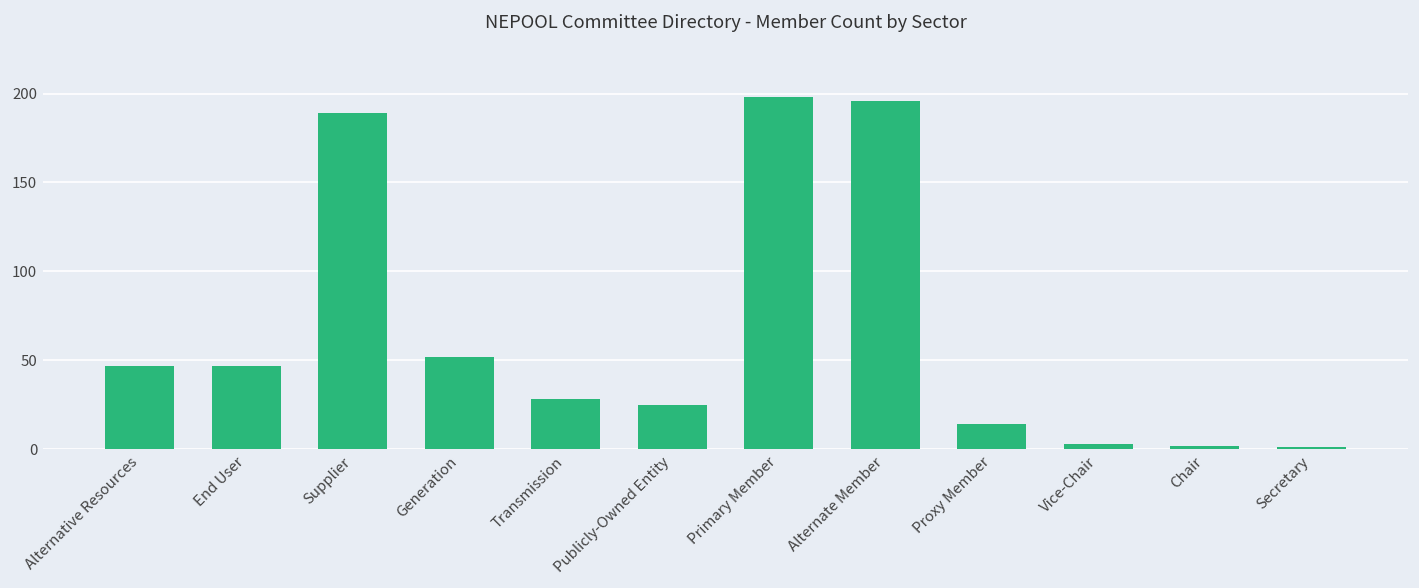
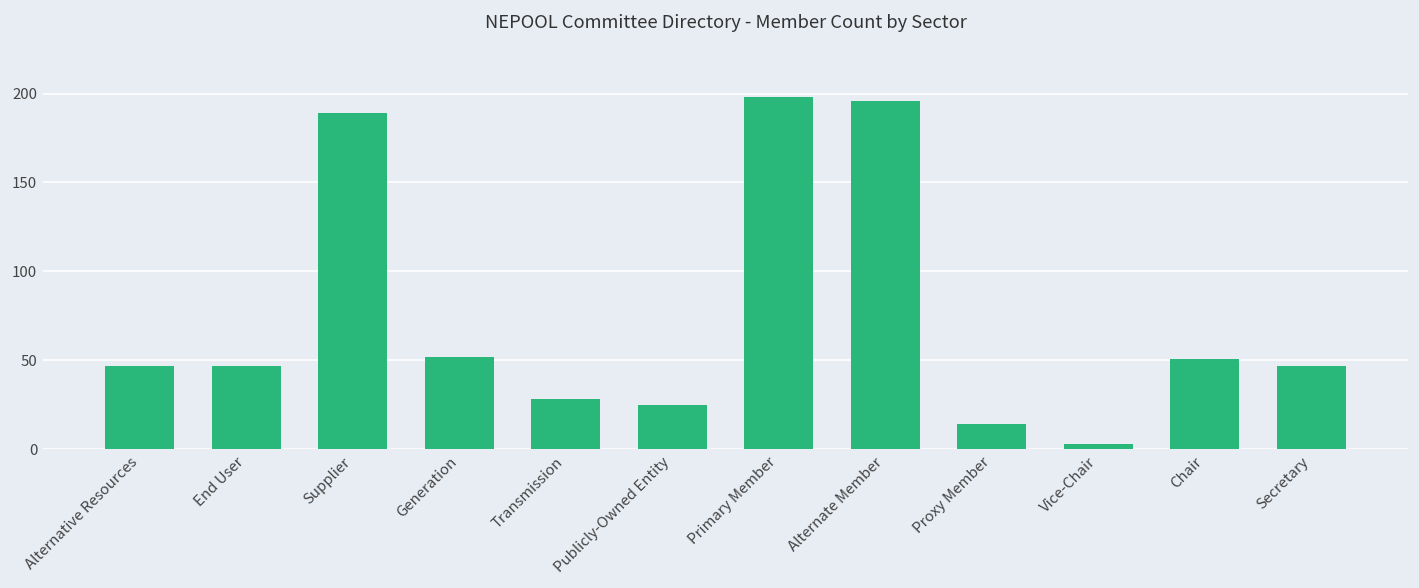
Chair: 2 -> 51
Secretary: 1 -> 47
